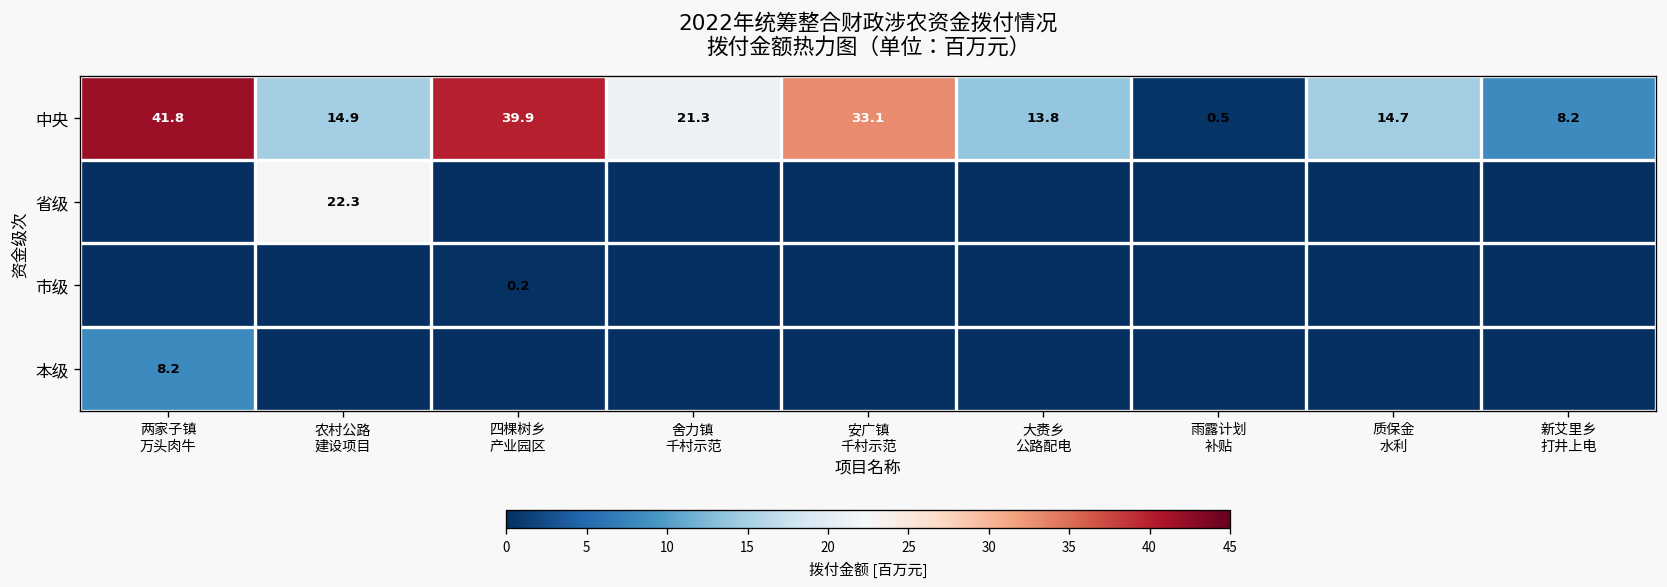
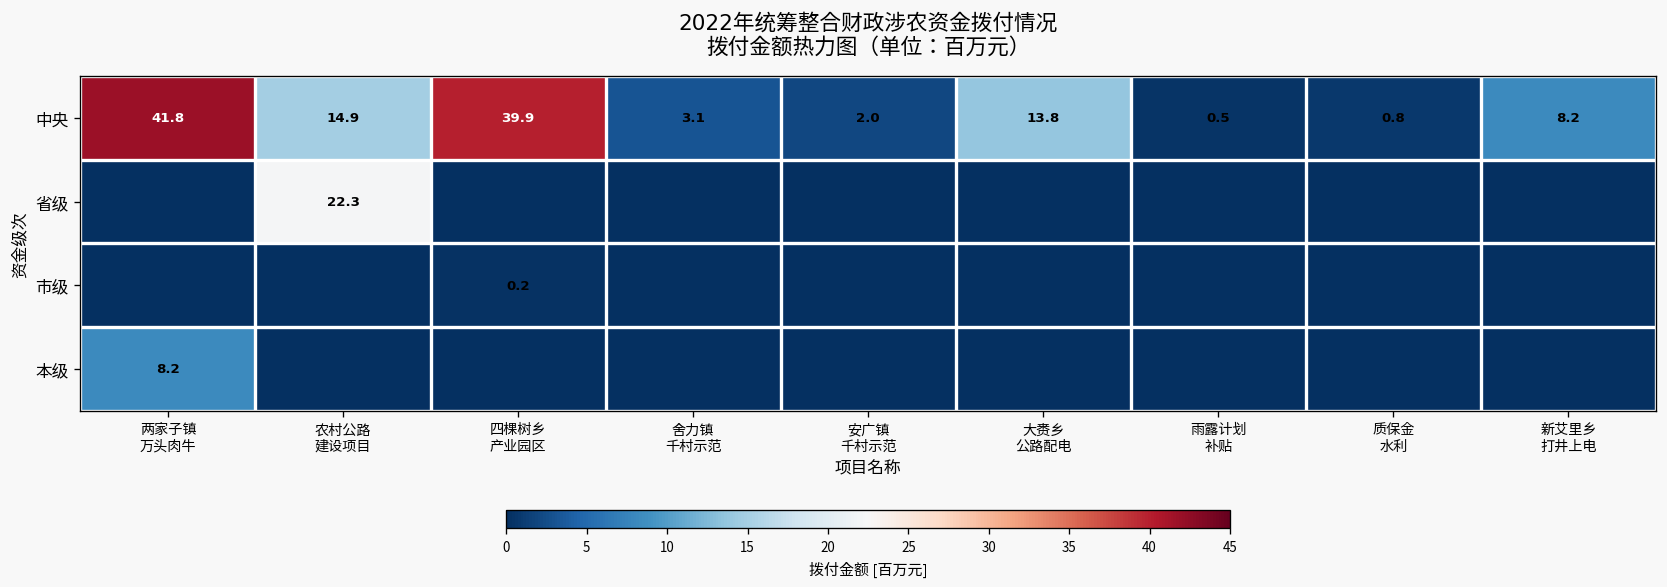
中央, 舍力镇 千村示范: 21.3 -> 3.1
中央, 安广镇 千村示范: 33.1 -> 2.0
中央, 质保金 水利: 14.7 -> 0.8
